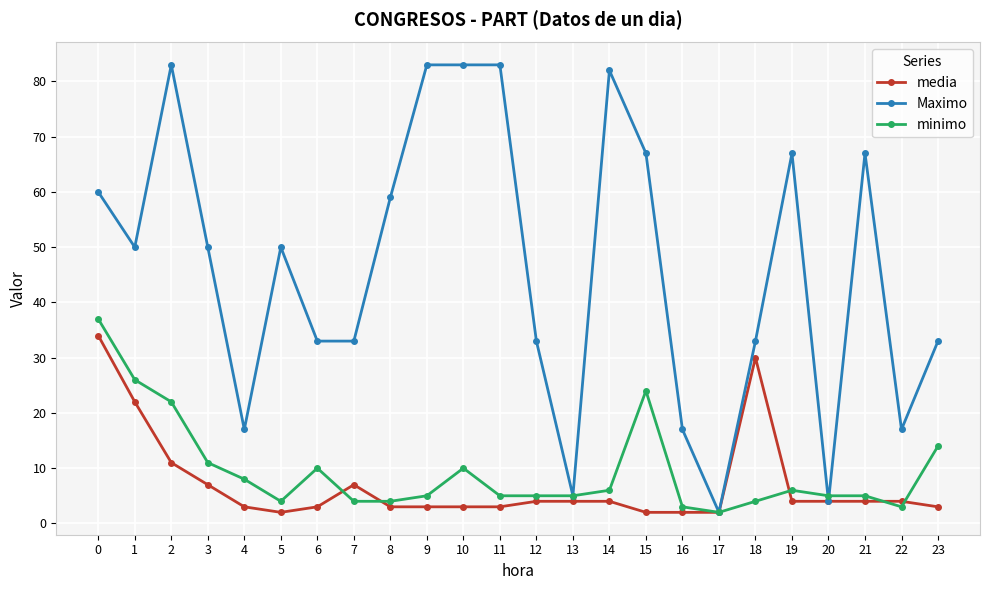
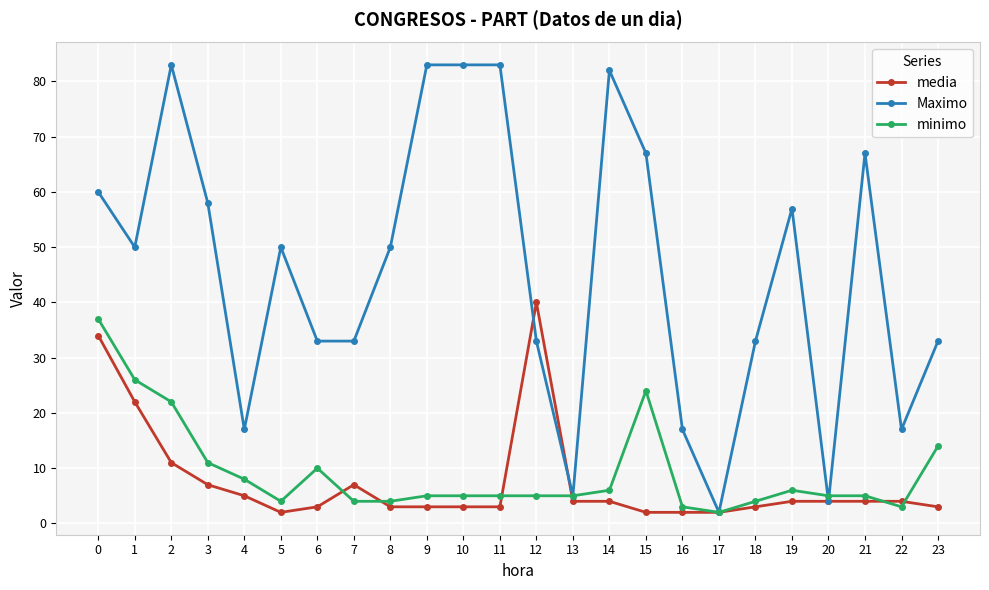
Maximo, 3: 50 -> 58
media, 4: 3 -> 5
Maximo, 8: 59 -> 50
minimo, 10: 10 -> 5
media, 12: 4 -> 40
media, 18: 30 -> 3
Maximo, 19: 67 -> 57
